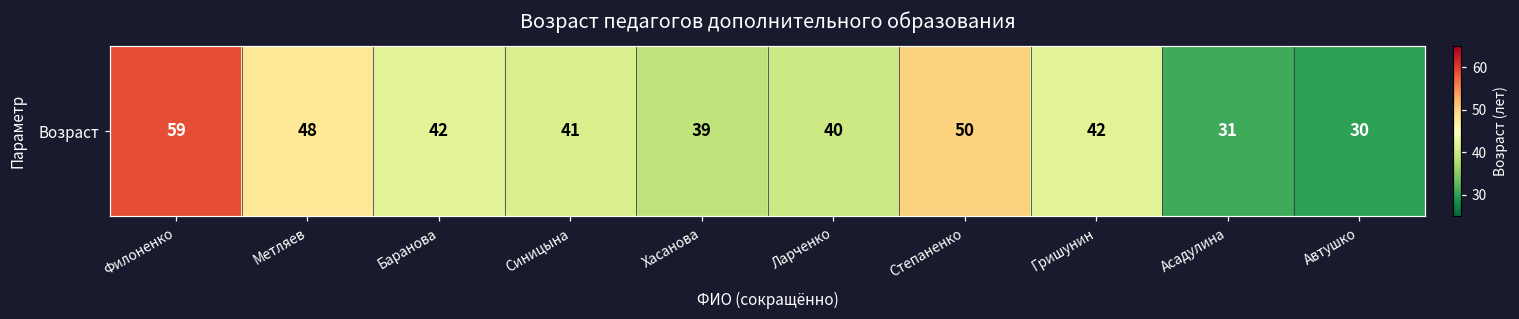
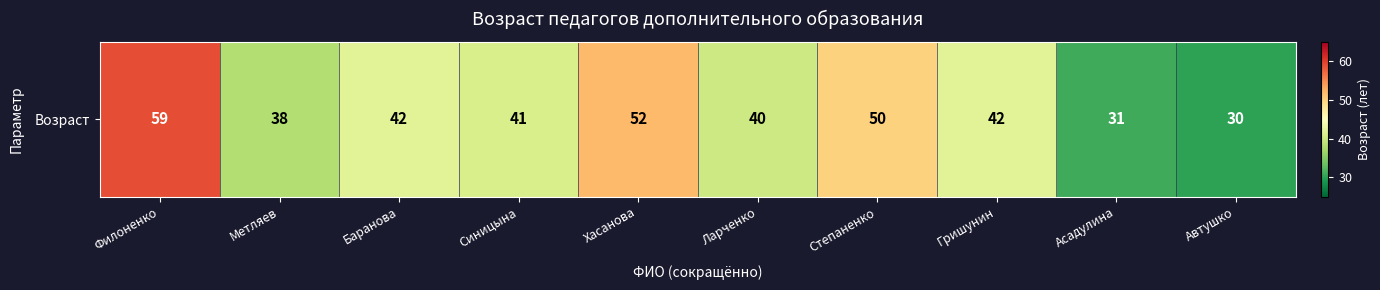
Возраст, Метляев: 48 -> 38
Возраст, Хасанова: 39 -> 52
